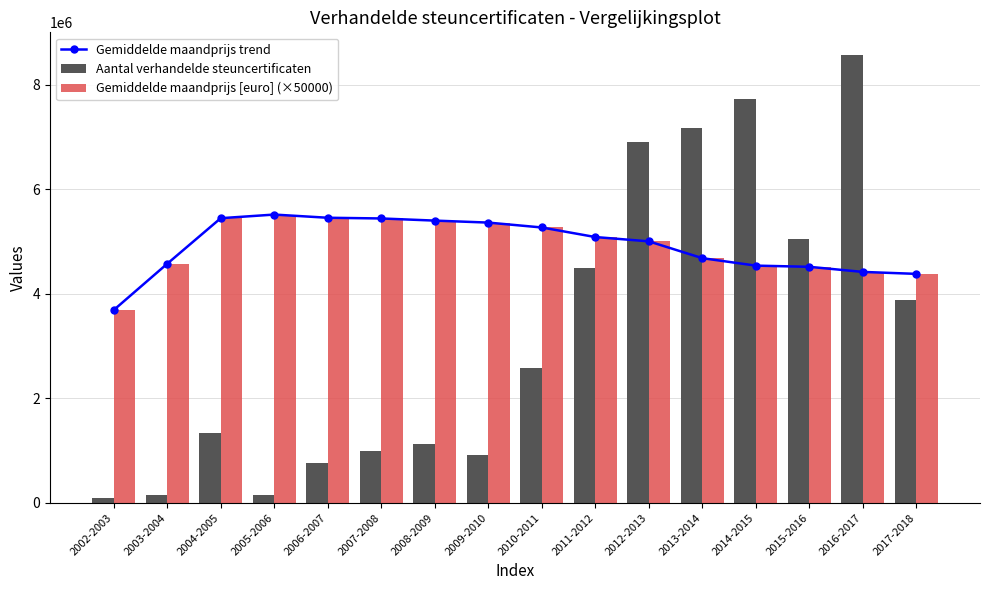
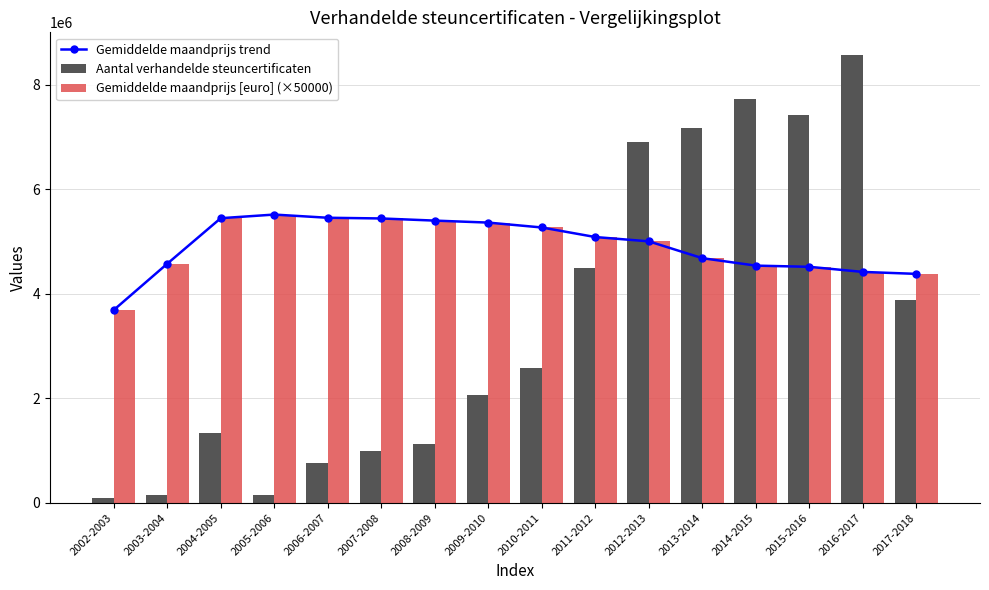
Aantal verhandelde steuncertificaten, 2009-2010: 900000 -> 2100000
Aantal verhandelde steuncertificaten, 2015-2016: 5100000 -> 7400000
